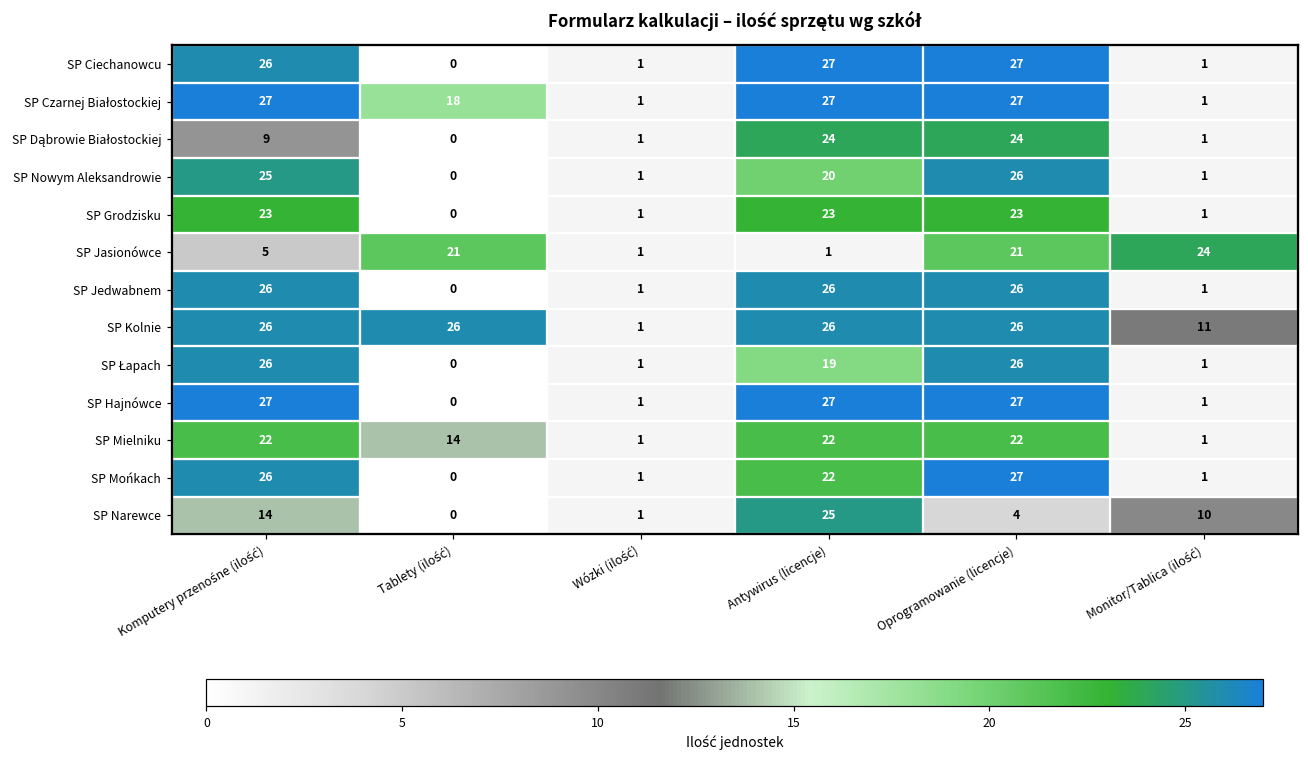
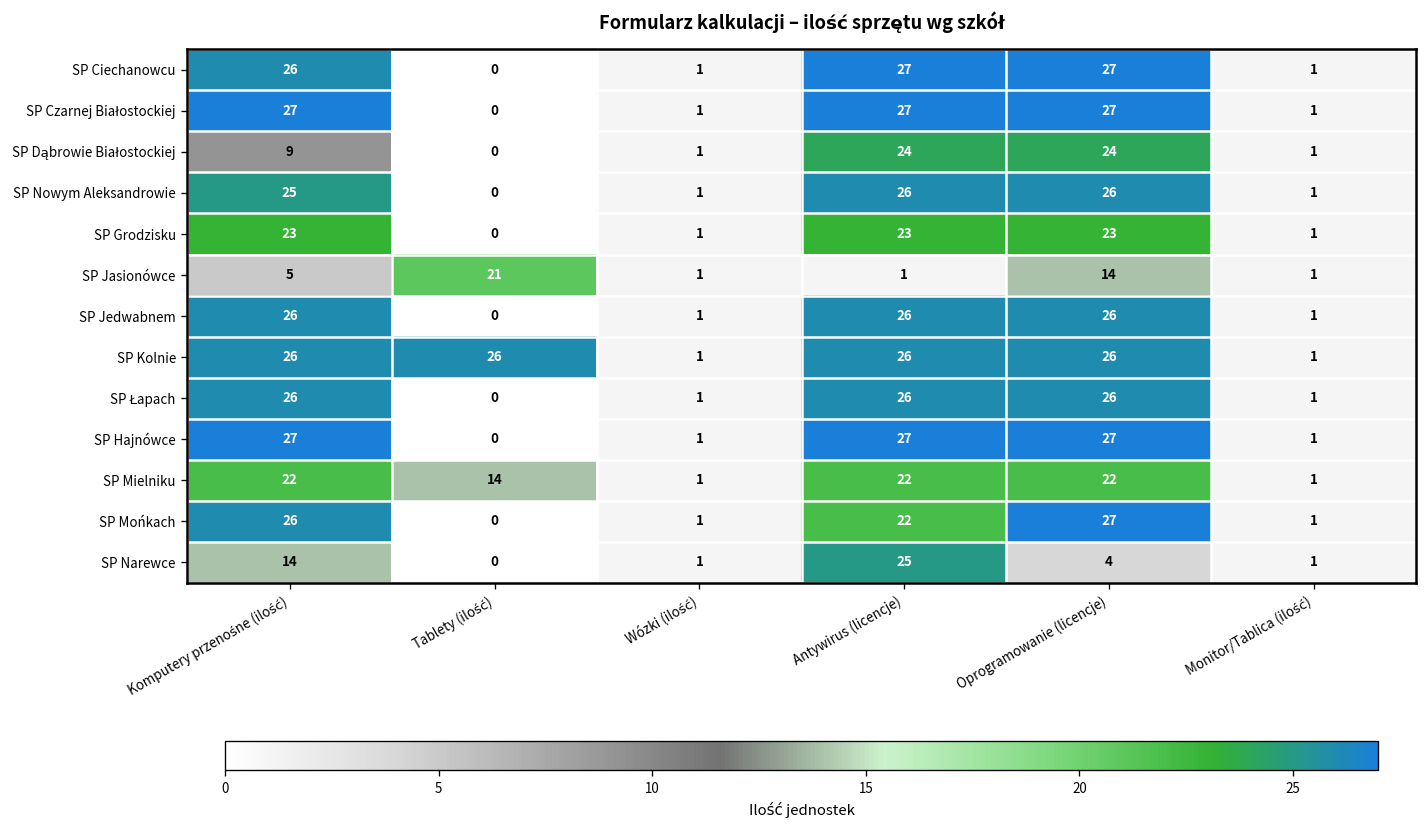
SP Czarnej Białostockiej, Tablety (ilość): 18 -> 0
SP Nowym Aleksandrowie, Antywirus (licencje): 20 -> 26
SP Jasionówce, Oprogramowanie (licencje): 21 -> 14
SP Jasionówce, Monitor/Tablica (ilość): 24 -> 1
SP Kolnie, Monitor/Tablica (ilość): 11 -> 1
SP Łapach, Antywirus (licencje): 19 -> 26
SP Narewce, Monitor/Tablica (ilość): 10 -> 1
